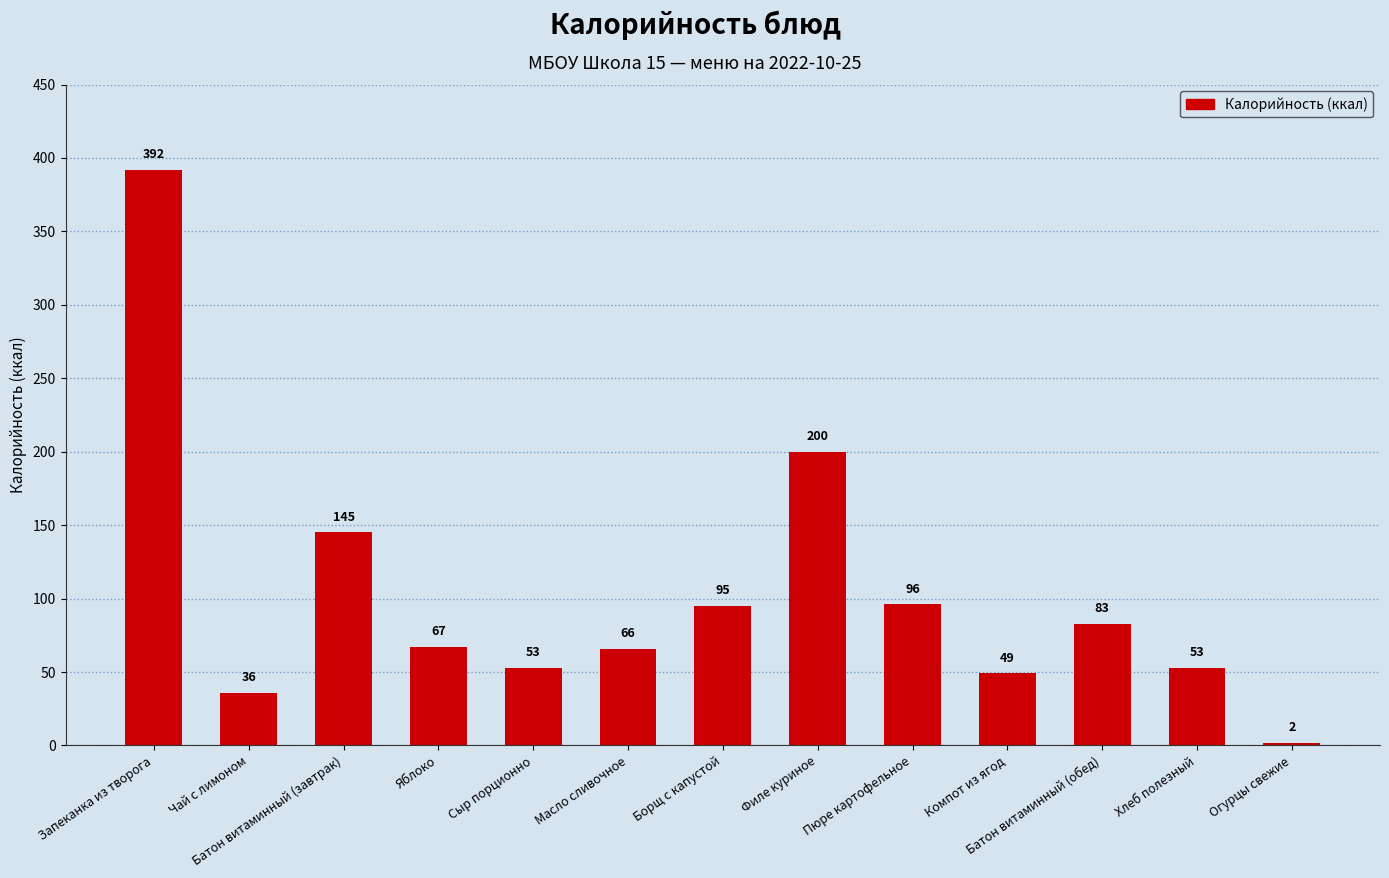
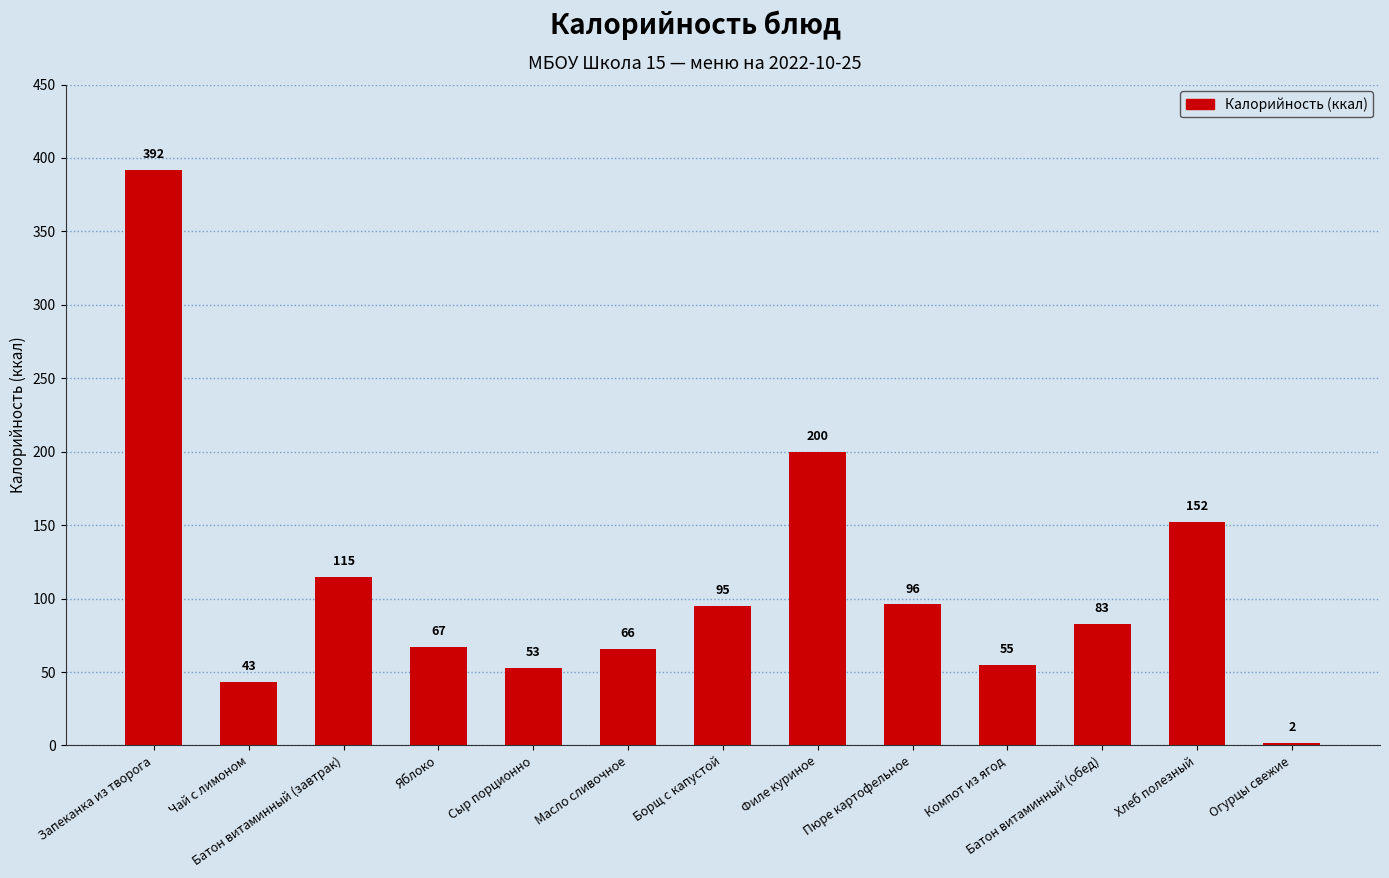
Чай с лимоном: 36 -> 43
Батон витаминный (завтрак): 145 -> 115
Компот из ягод: 49 -> 55
Хлеб полезный: 53 -> 152
